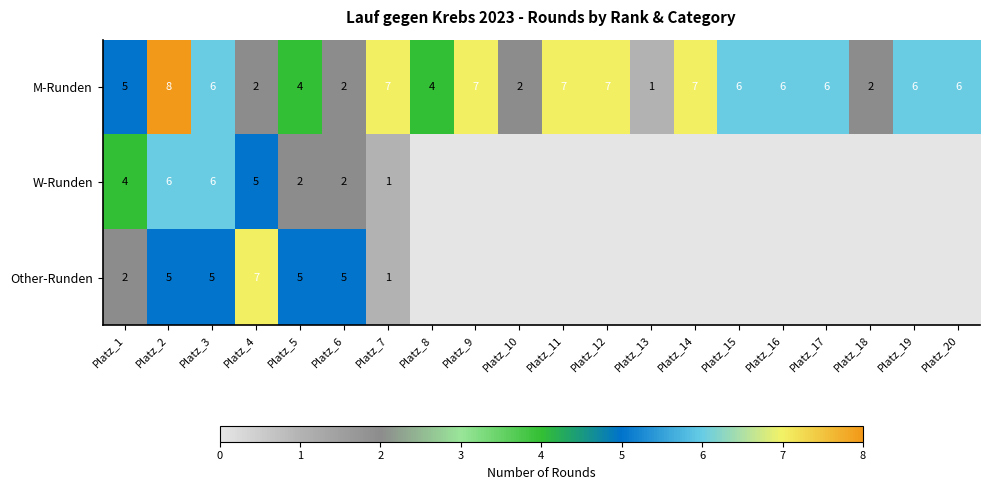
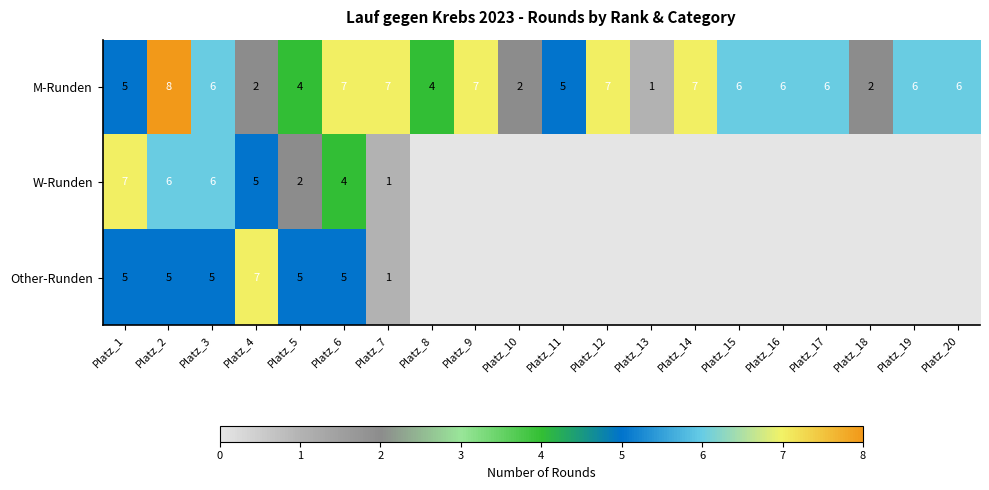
M-Runden, Platz_6: 2 -> 7
M-Runden, Platz_11: 7 -> 5
W-Runden, Platz_1: 4 -> 7
W-Runden, Platz_6: 2 -> 4
Other-Runden, Platz_1: 2 -> 5
